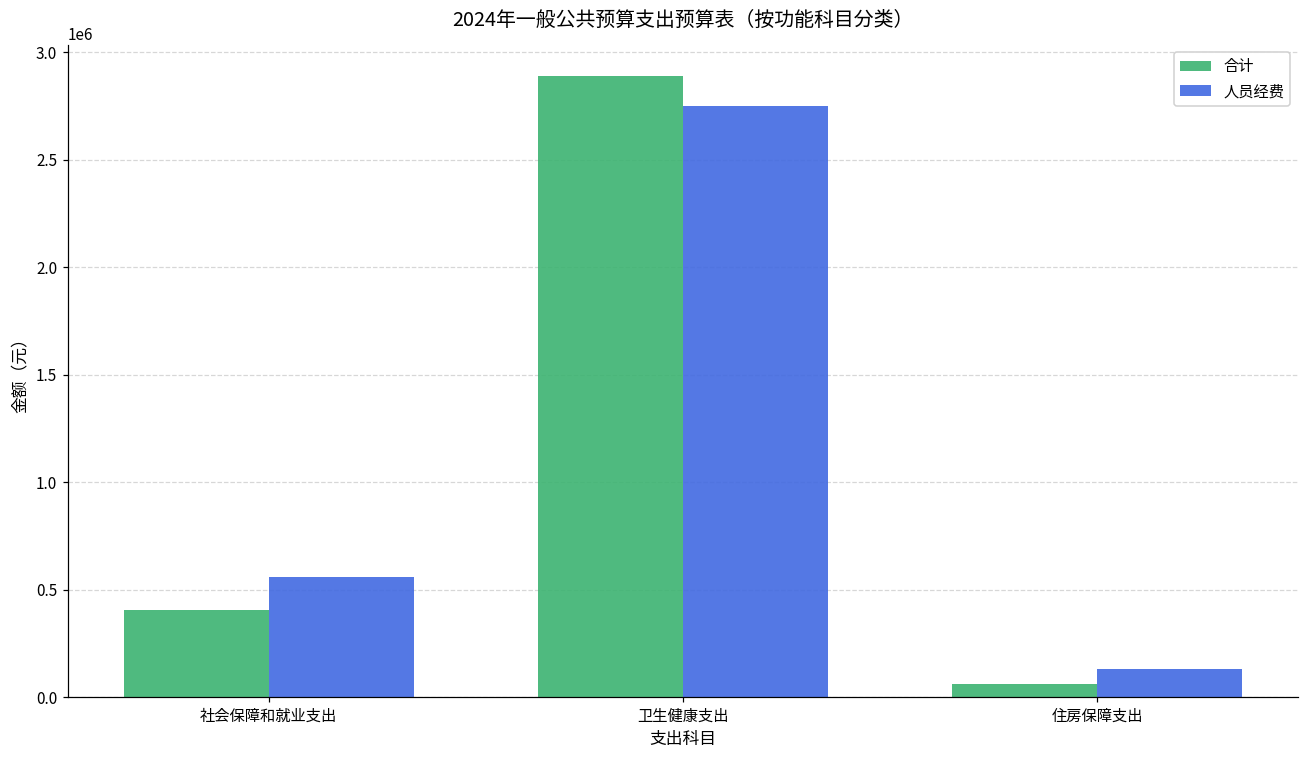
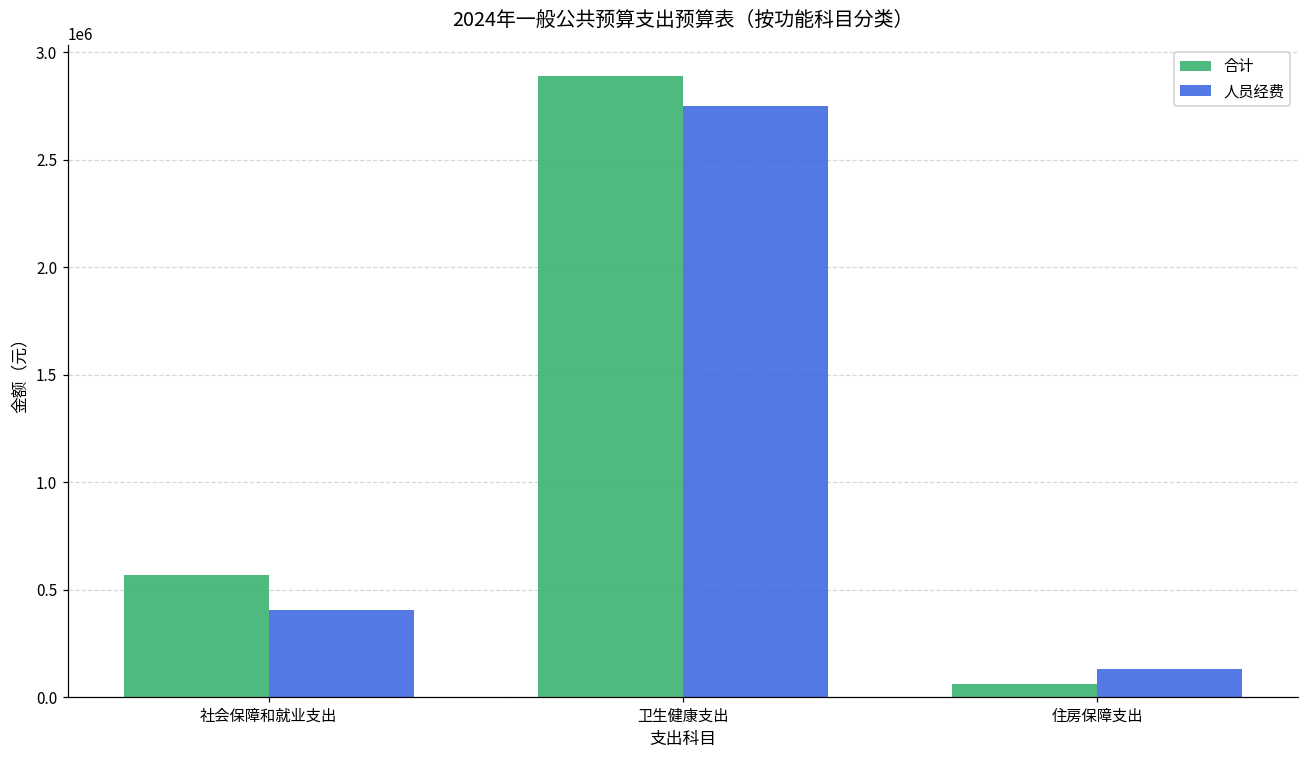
合计, 社会保障和就业支出: 400000 -> 570000
人员经费, 社会保障和就业支出: 560000 -> 400000
